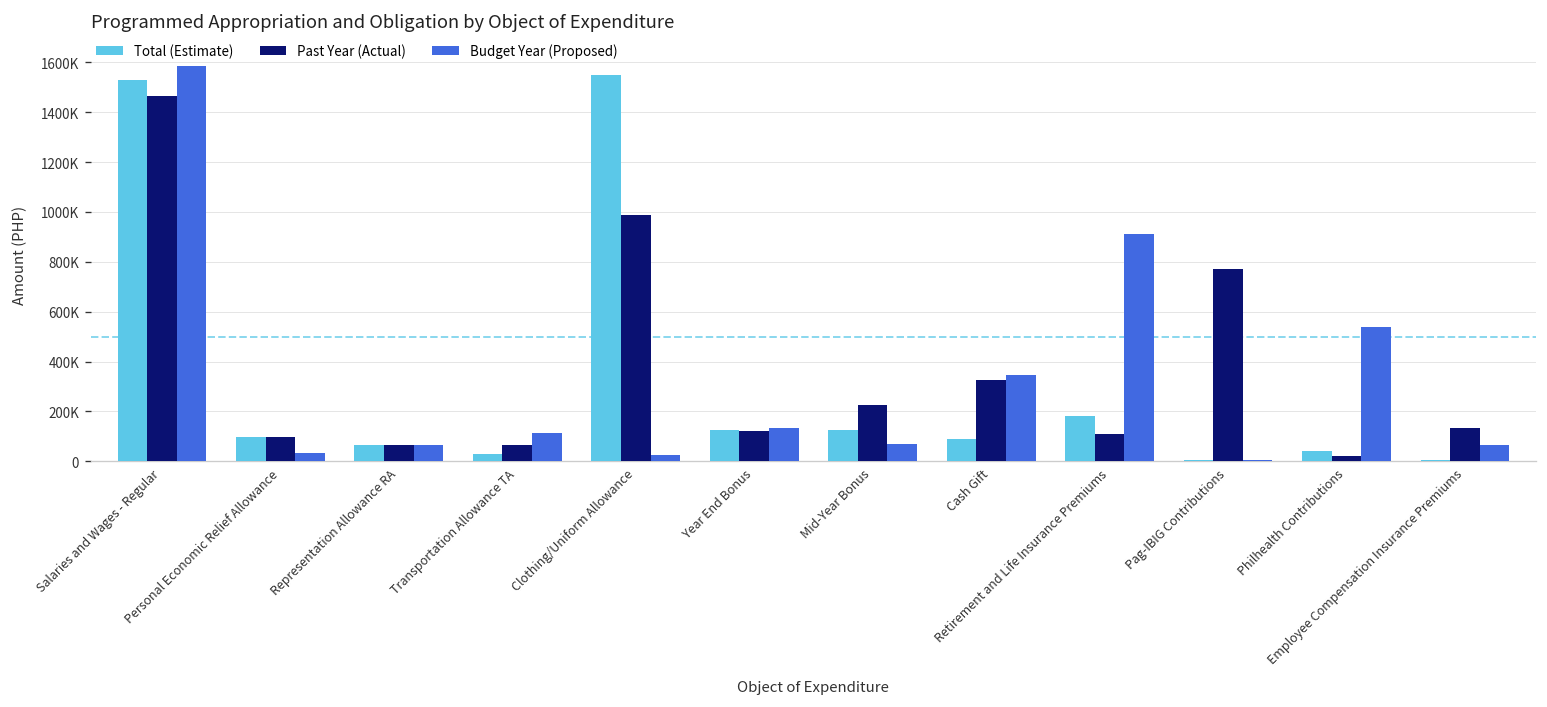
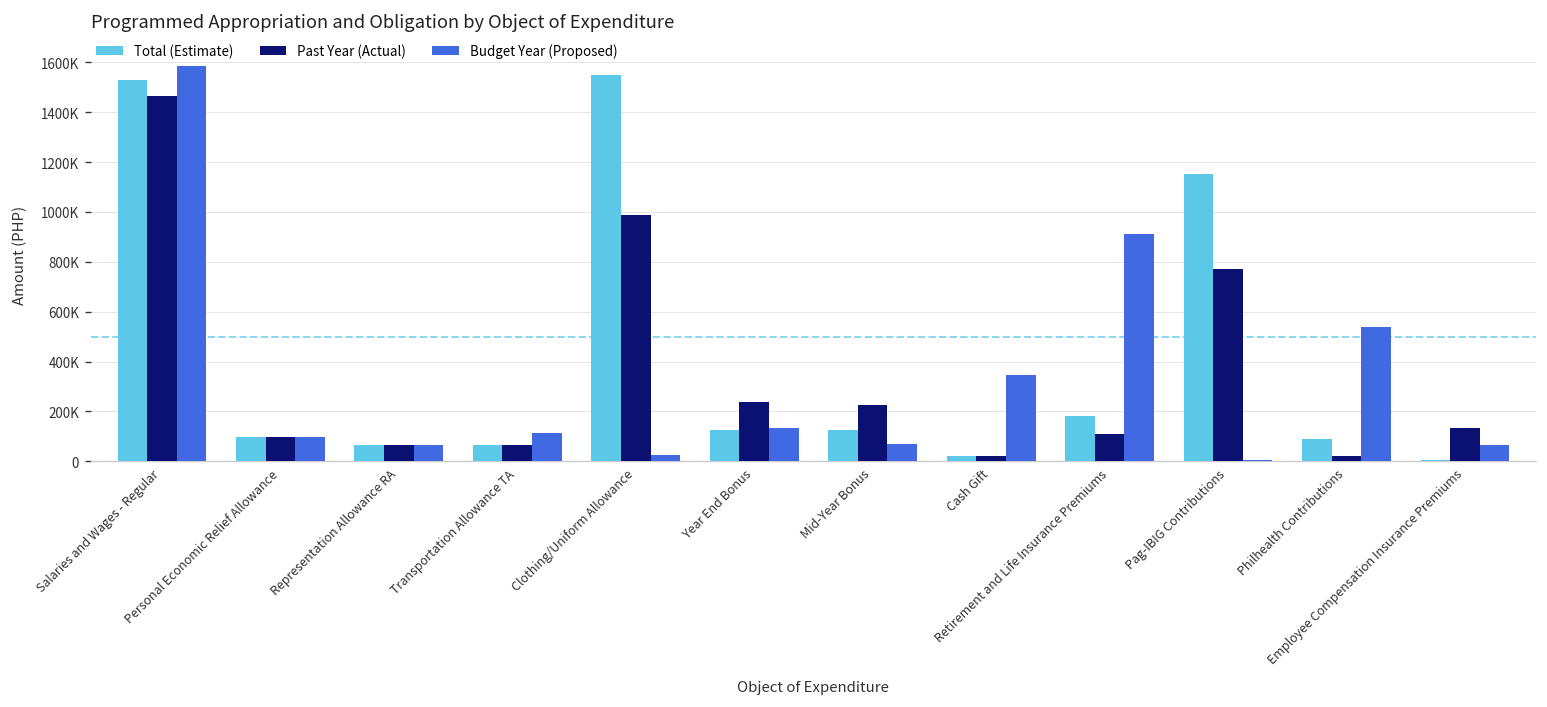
Budget Year (Proposed), Personal Economic Relief Allowance: 30000 -> 100000
Total (Estimate), Transportation Allowance TA: 30000 -> 70000
Past Year (Actual), Year End Bonus: 120000 -> 240000
Total (Estimate), Cash Gift: 90000 -> 20000
Past Year (Actual), Cash Gift: 330000 -> 20000
Total (Estimate), Pag-IBIG Contributions: 10000 -> 1150000
Total (Estimate), Philhealth Contributions: 40000 -> 90000
